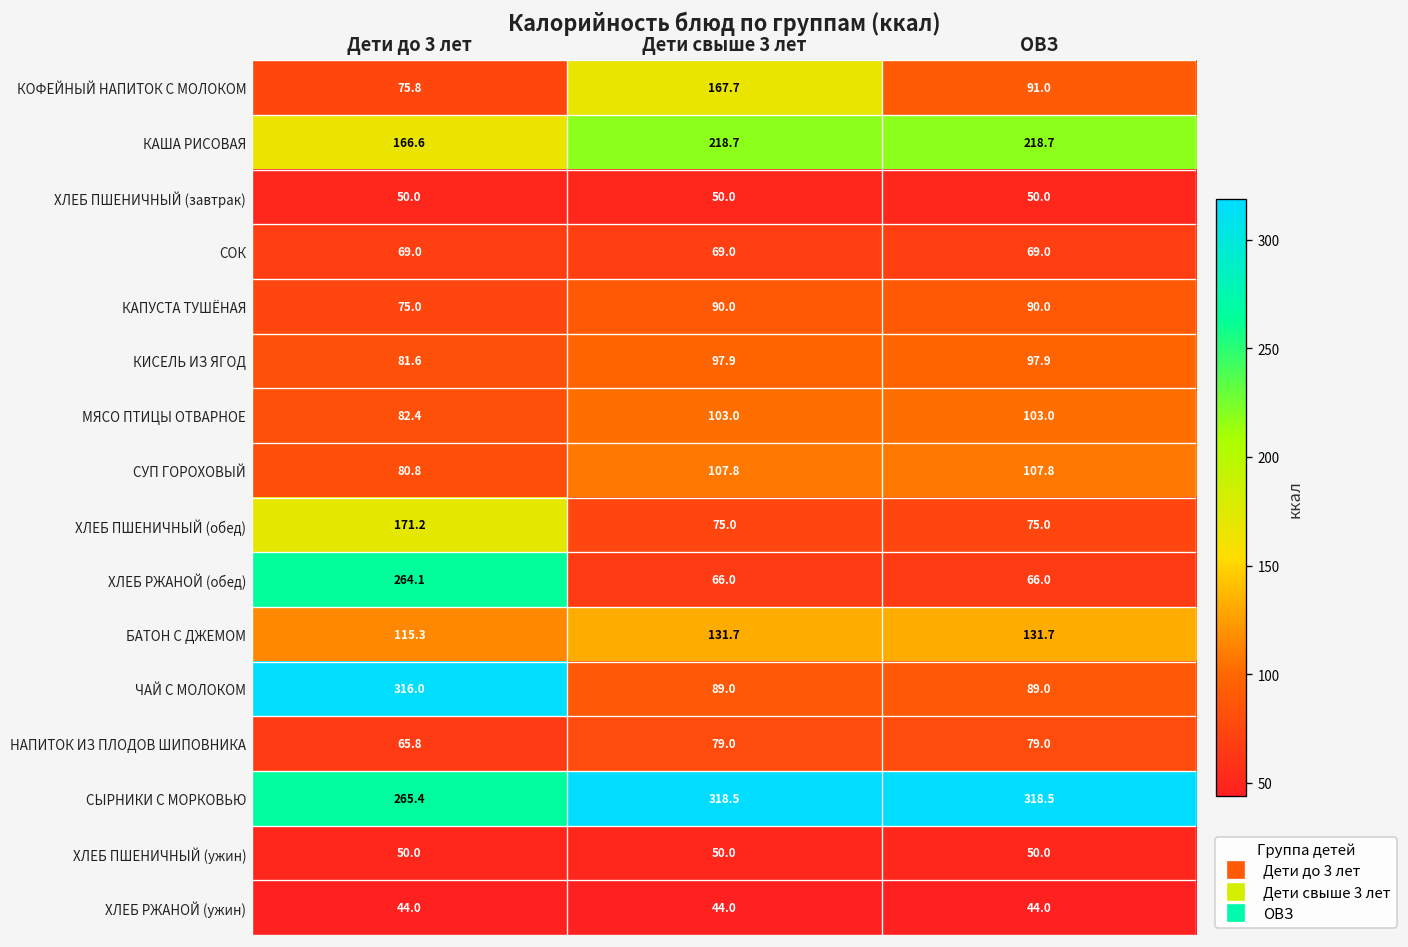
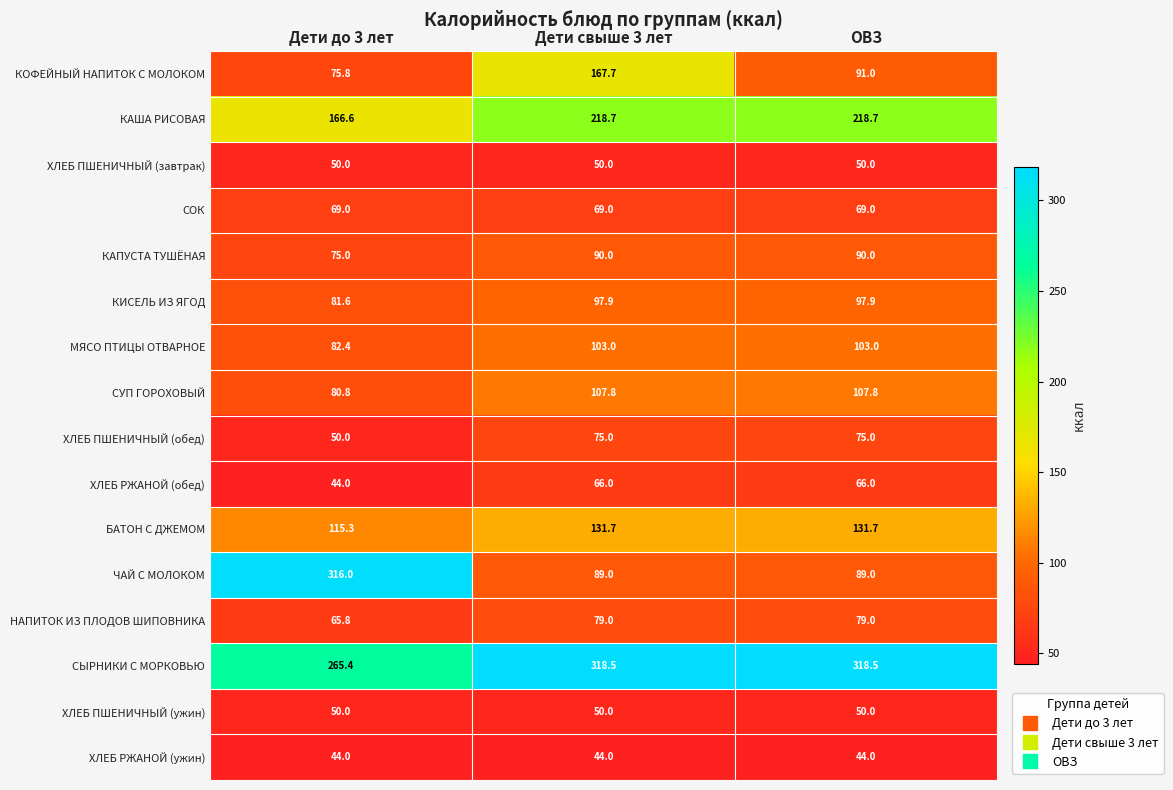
ХЛЕБ ПШЕНИЧНЫЙ (обед), Дети до 3 лет: 171.2 -> 50.0
ХЛЕБ РЖАНОЙ (обед), Дети до 3 лет: 264.1 -> 44.0
